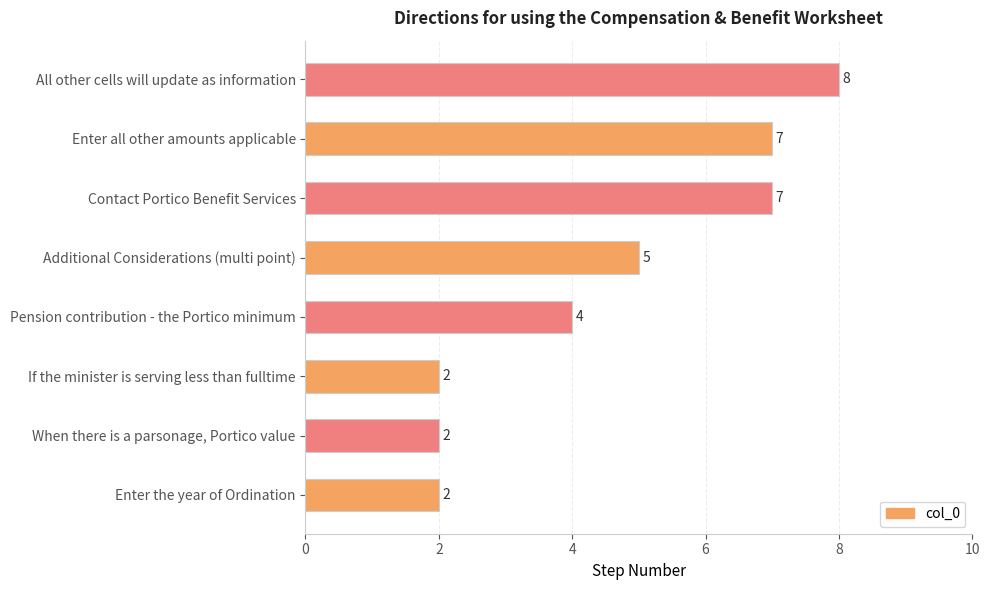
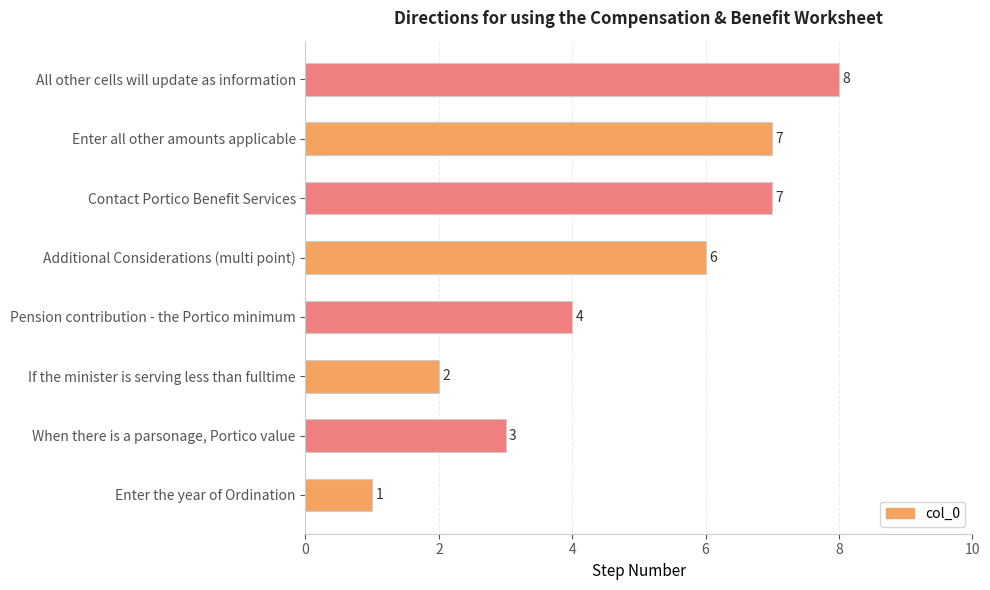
Additional Considerations (multi point): 5 -> 6
When there is a parsonage, Portico value: 2 -> 3
Enter the year of Ordination: 2 -> 1
